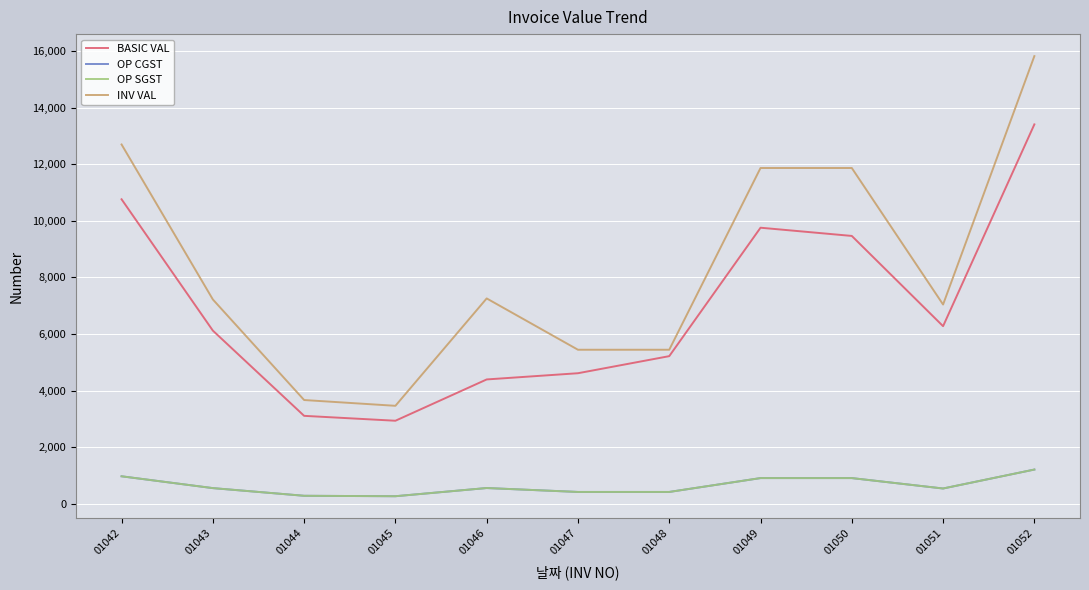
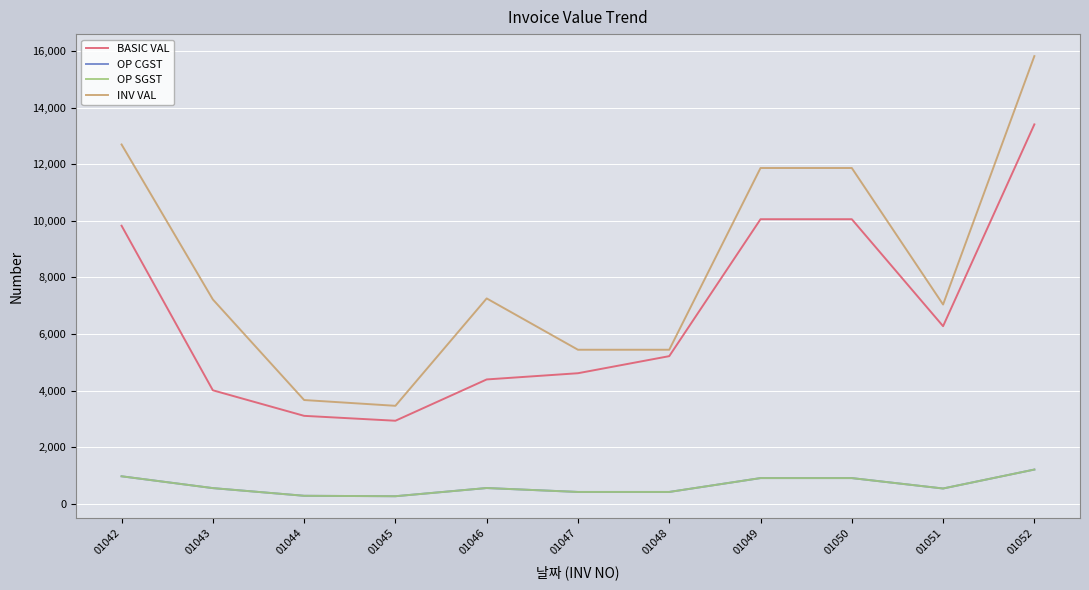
BASIC VAL, 01042: 10,800 -> 9,800
BASIC VAL, 01043: 6,100 -> 4,000
BASIC VAL, 01049: 9,800 -> 10,100
BASIC VAL, 01050: 9,500 -> 10,100
